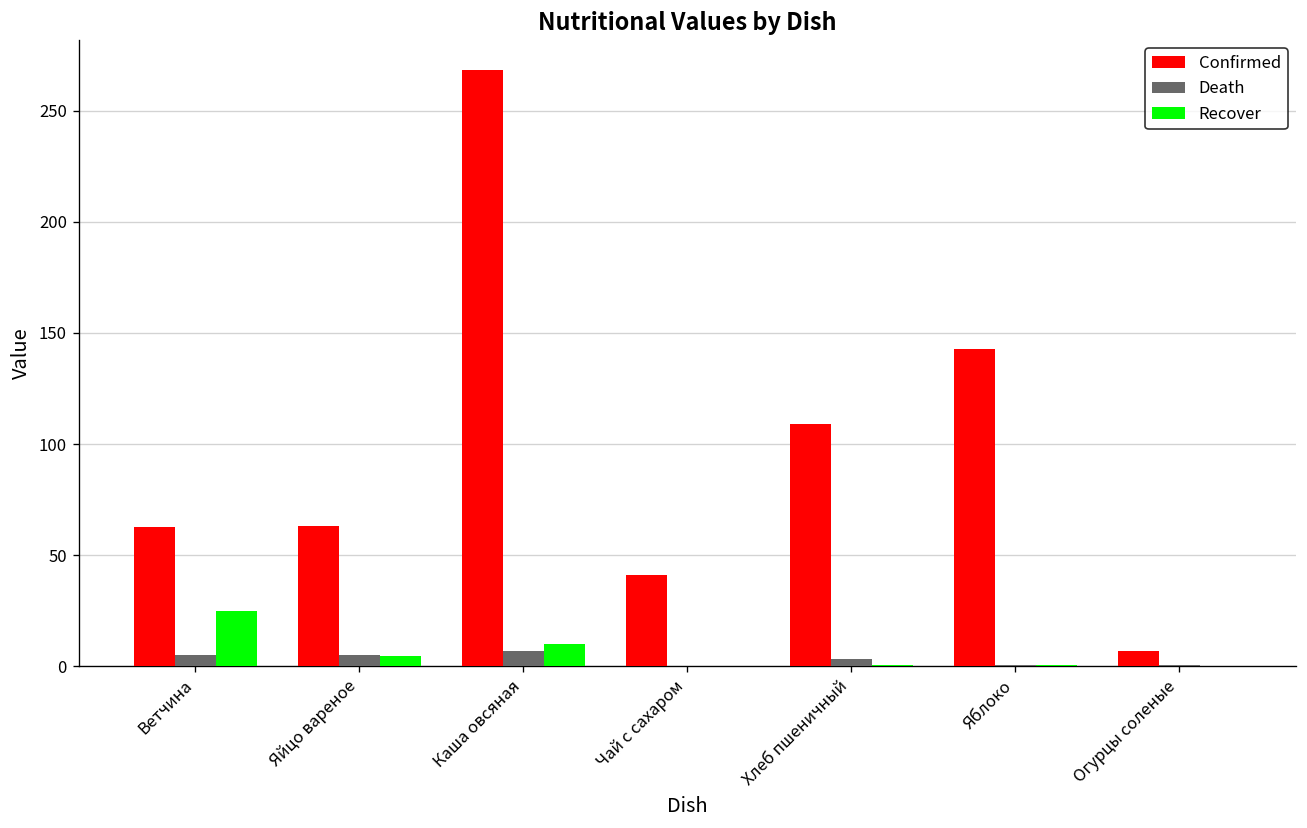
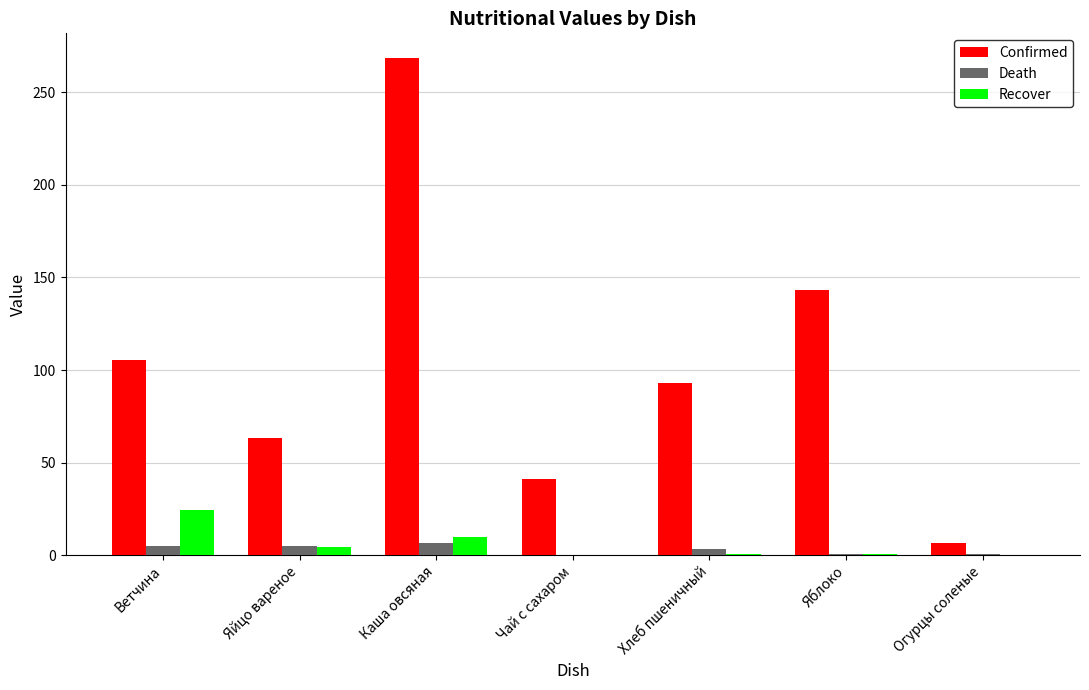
Confirmed, Ветчина: 63 -> 105
Confirmed, Хлеб пшеничный: 109 -> 93
